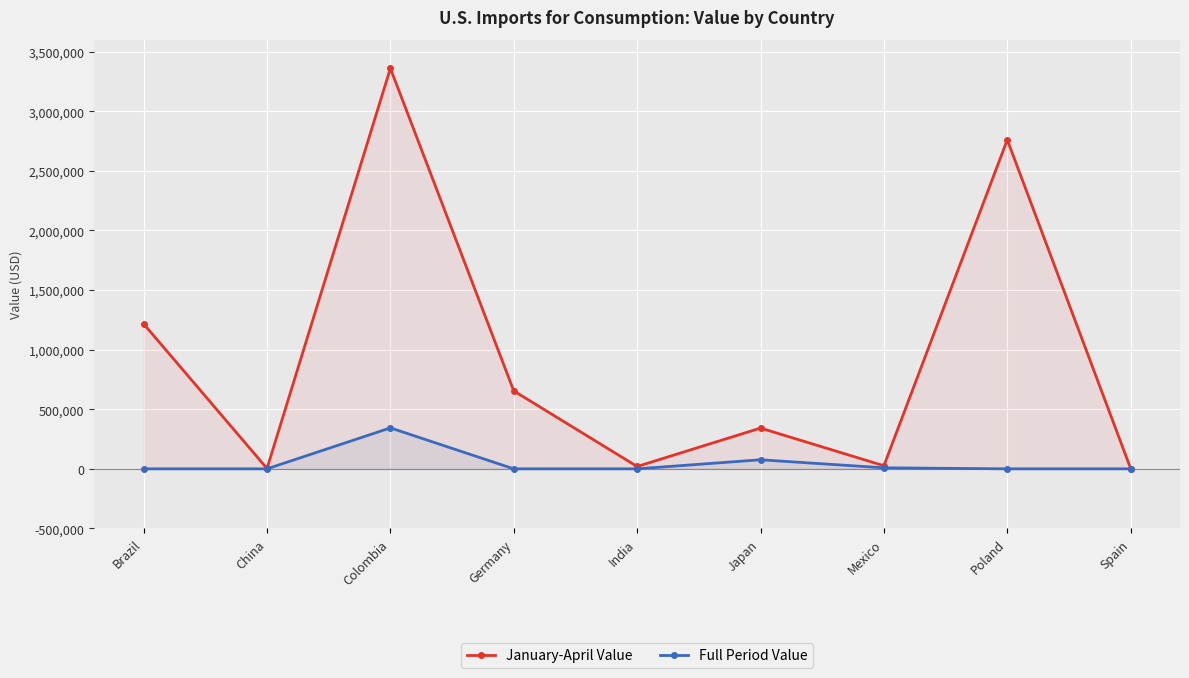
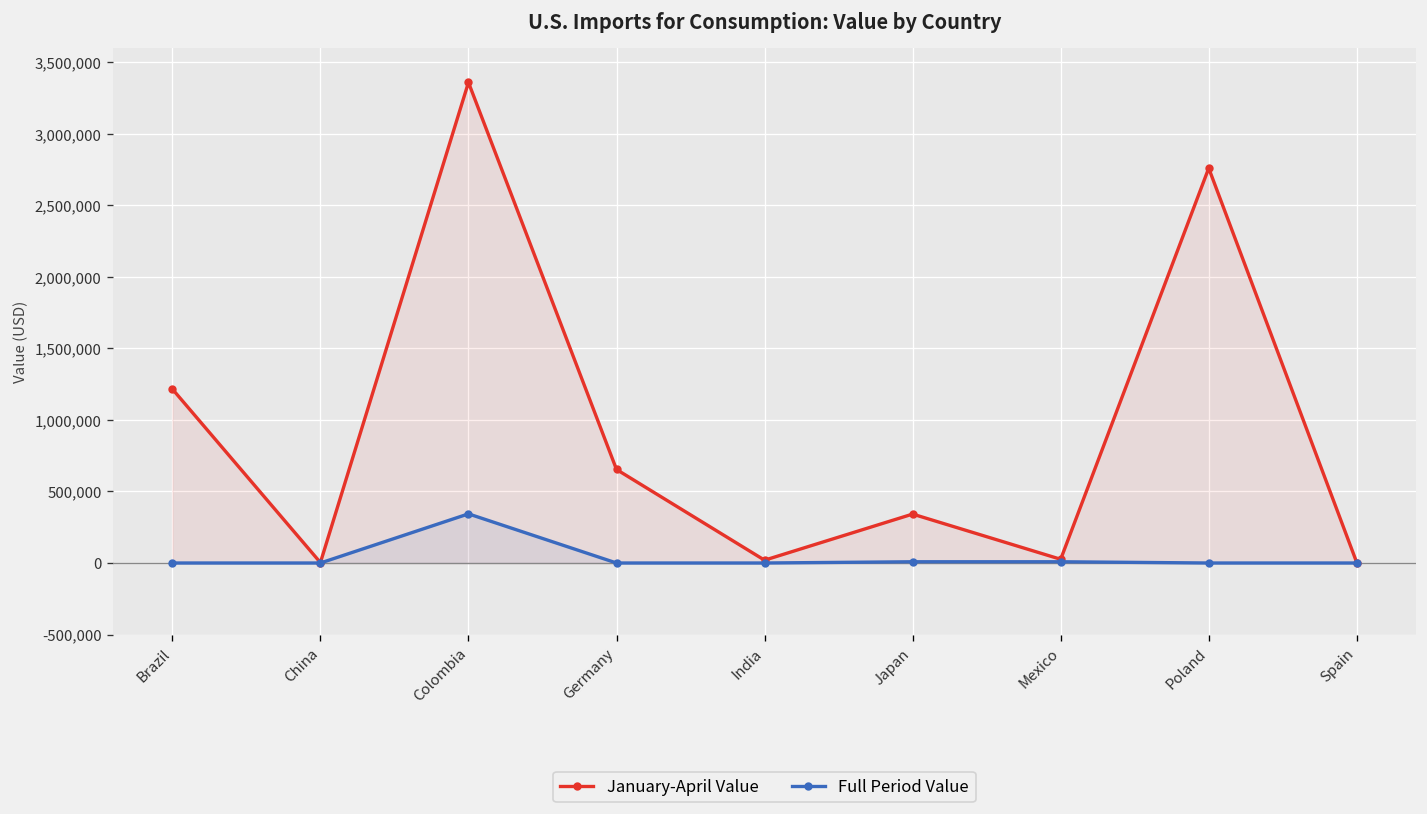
Full Period Value, Japan: 80,000 -> 10,000
